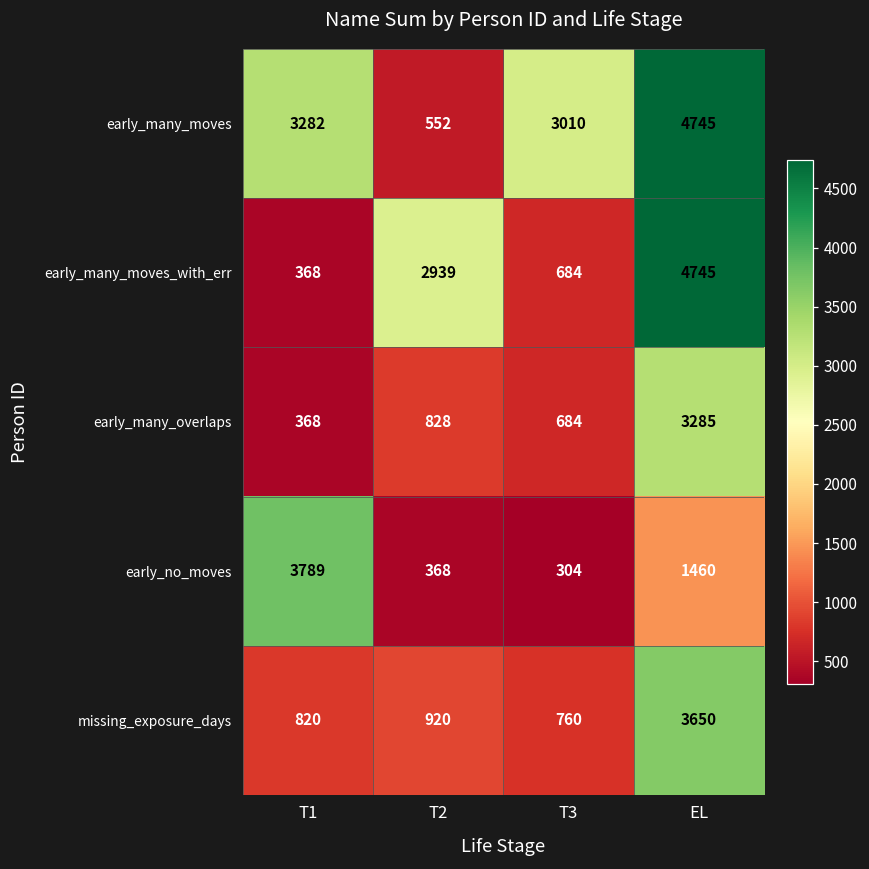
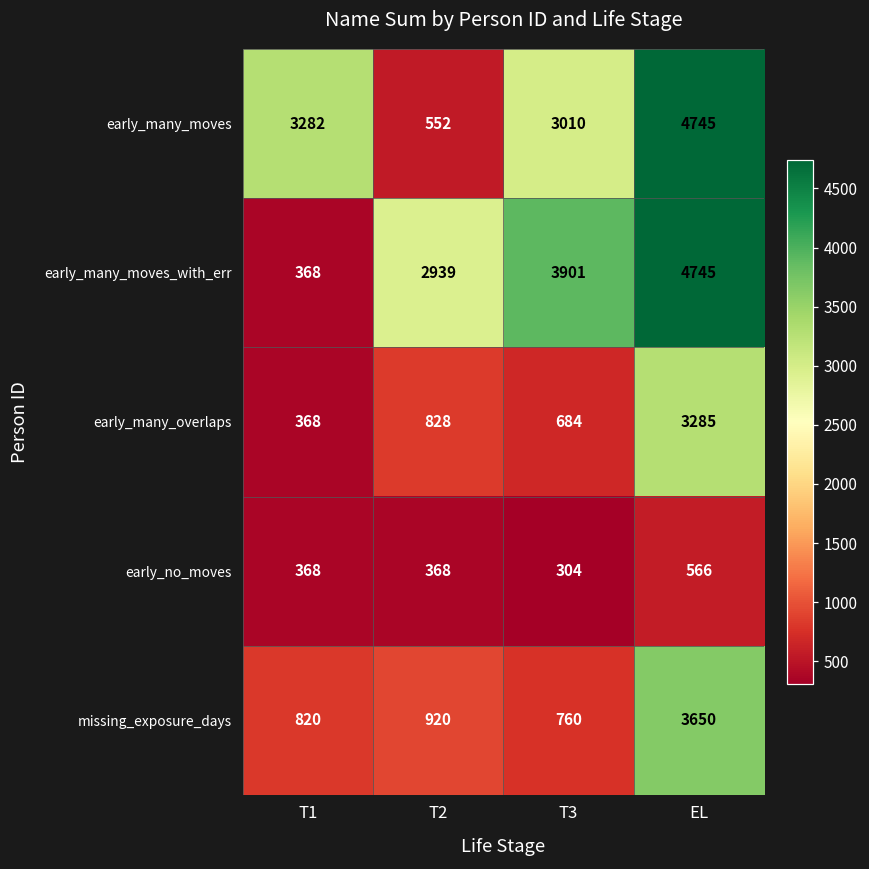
early_many_moves_with_err, T3: 684 -> 3901
early_no_moves, T1: 3789 -> 368
early_no_moves, EL: 1460 -> 566
